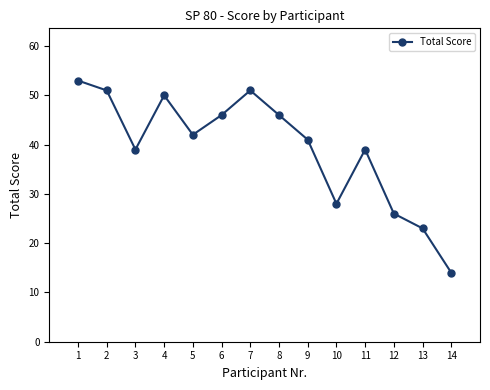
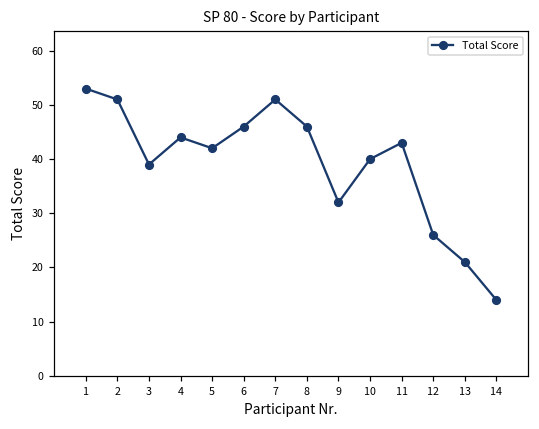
4: 50 -> 44
9: 41 -> 32
10: 28 -> 40
11: 39 -> 43
13: 23 -> 21
